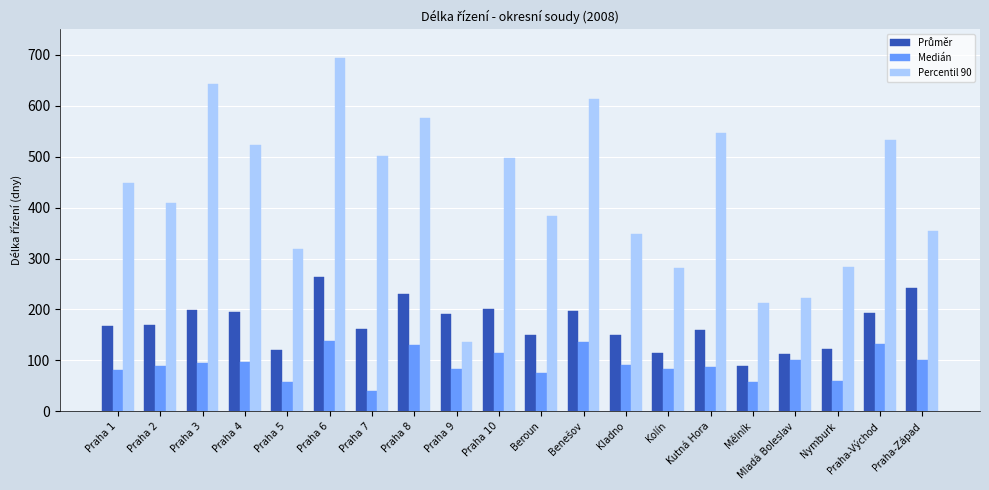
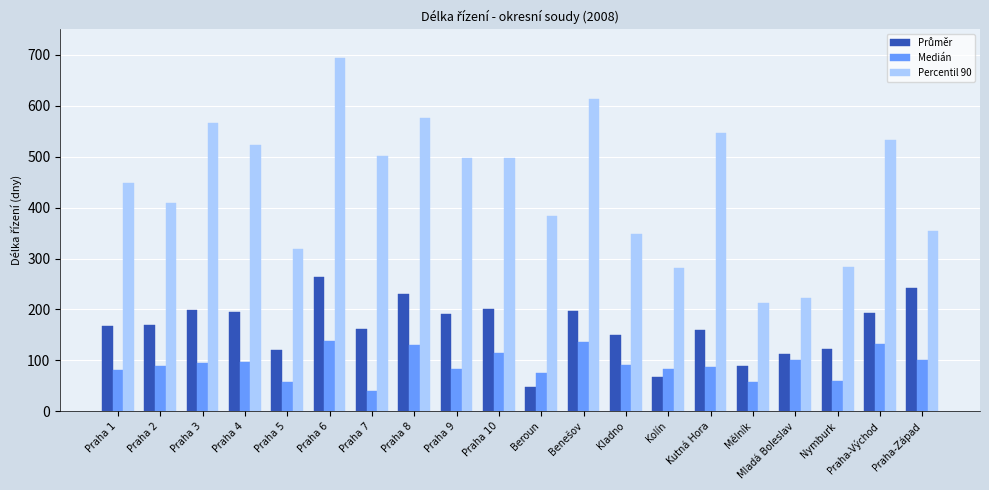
Percentil 90, Praha 3: 640 -> 570
Percentil 90, Praha 9: 140 -> 500
Průměr, Beroun: 150 -> 50
Průměr, Kolín: 110 -> 70
